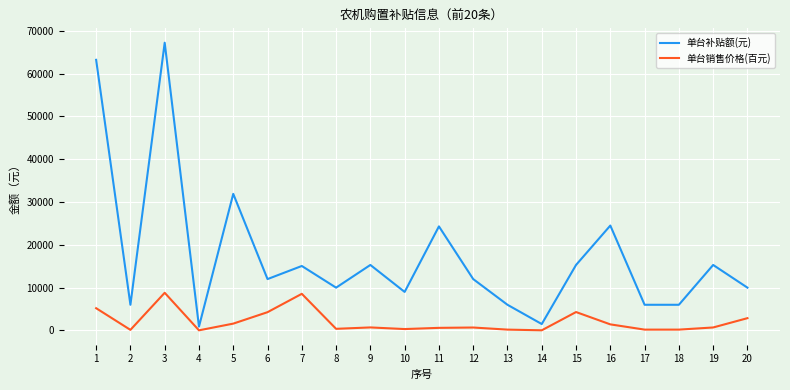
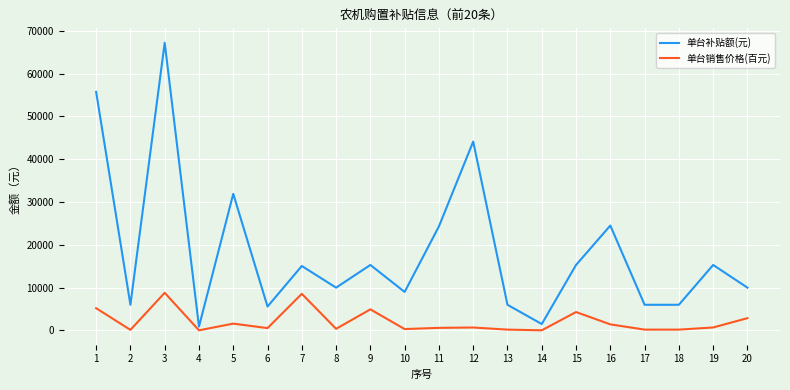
单台补贴额(元), 1: 63000 -> 56000
单台补贴额(元), 6: 12000 -> 6000
单台销售价格(百元), 6: 4000 -> 1000
单台销售价格(百元), 9: 1000 -> 5000
单台补贴额(元), 12: 12000 -> 44000
